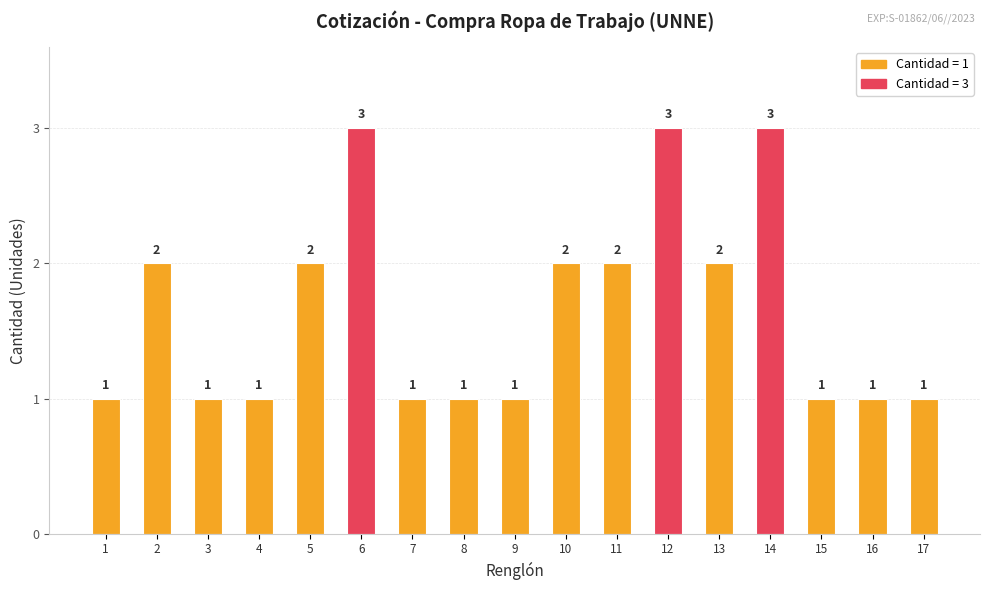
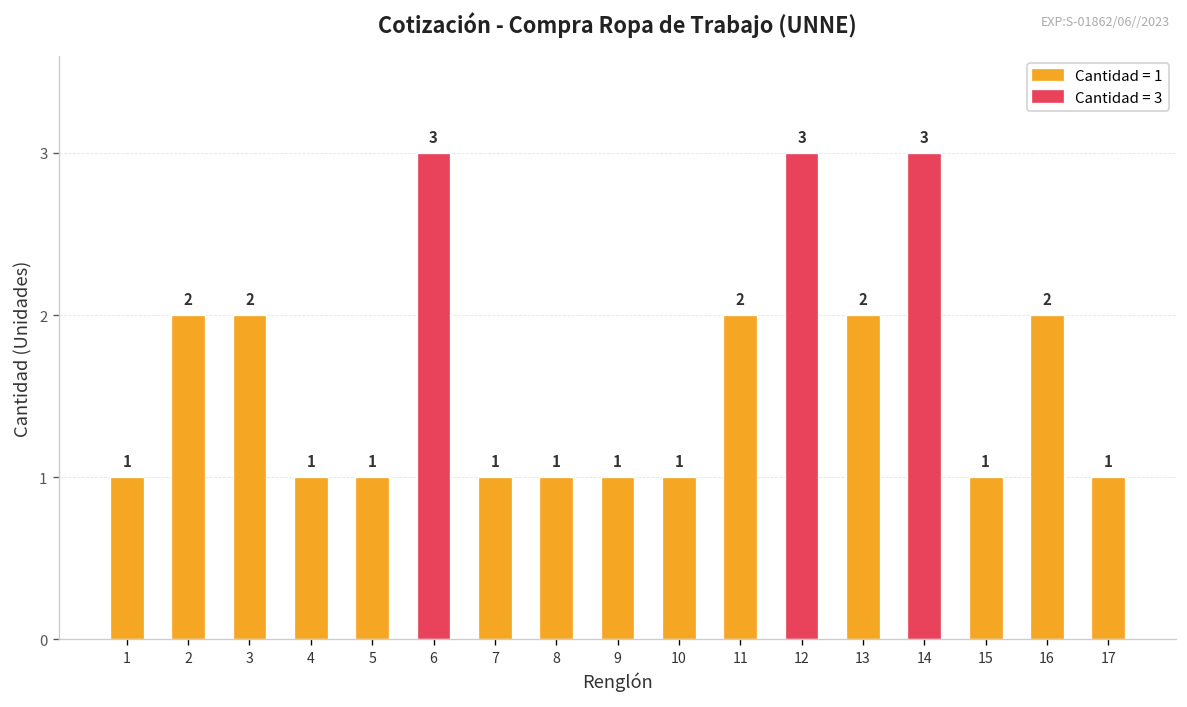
3: 1 -> 2
5: 2 -> 1
10: 2 -> 1
16: 1 -> 2
